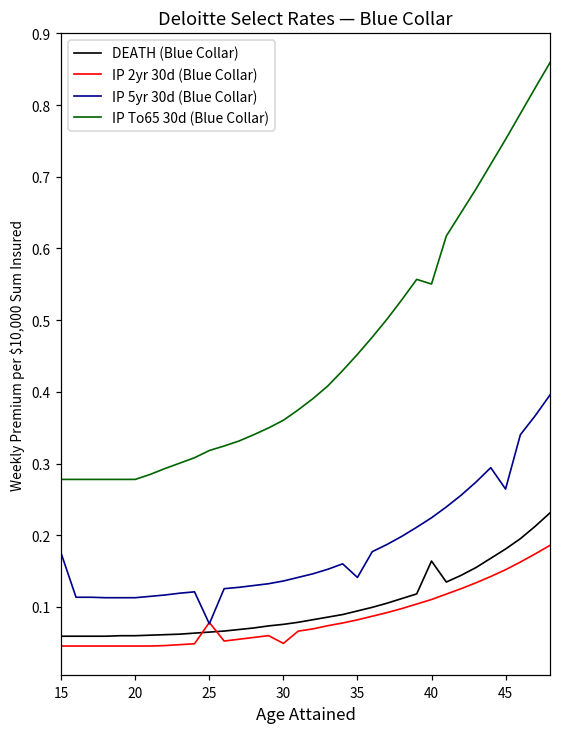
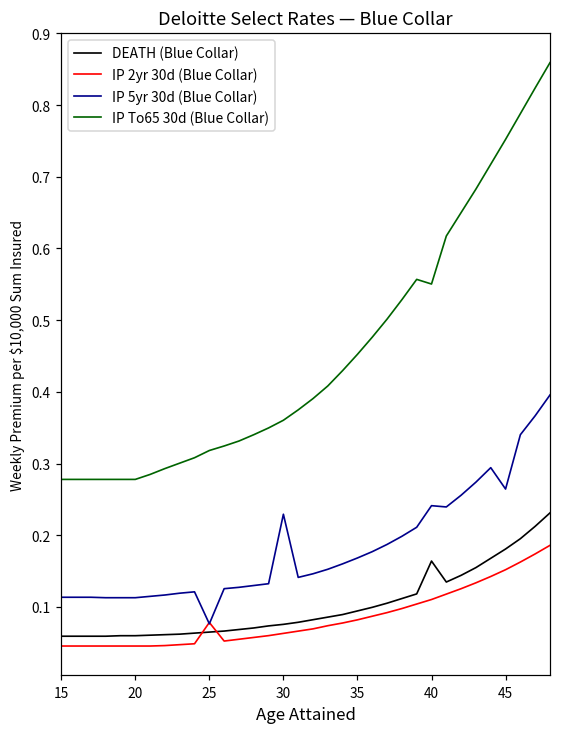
IP 5yr 30d (Blue Collar), 15: 0.17 -> 0.11
IP 2yr 30d (Blue Collar), 30: 0.05 -> 0.06
IP 5yr 30d (Blue Collar), 30: 0.14 -> 0.23
IP 5yr 30d (Blue Collar), 35: 0.14 -> 0.17
IP 5yr 30d (Blue Collar), 40: 0.22 -> 0.24
